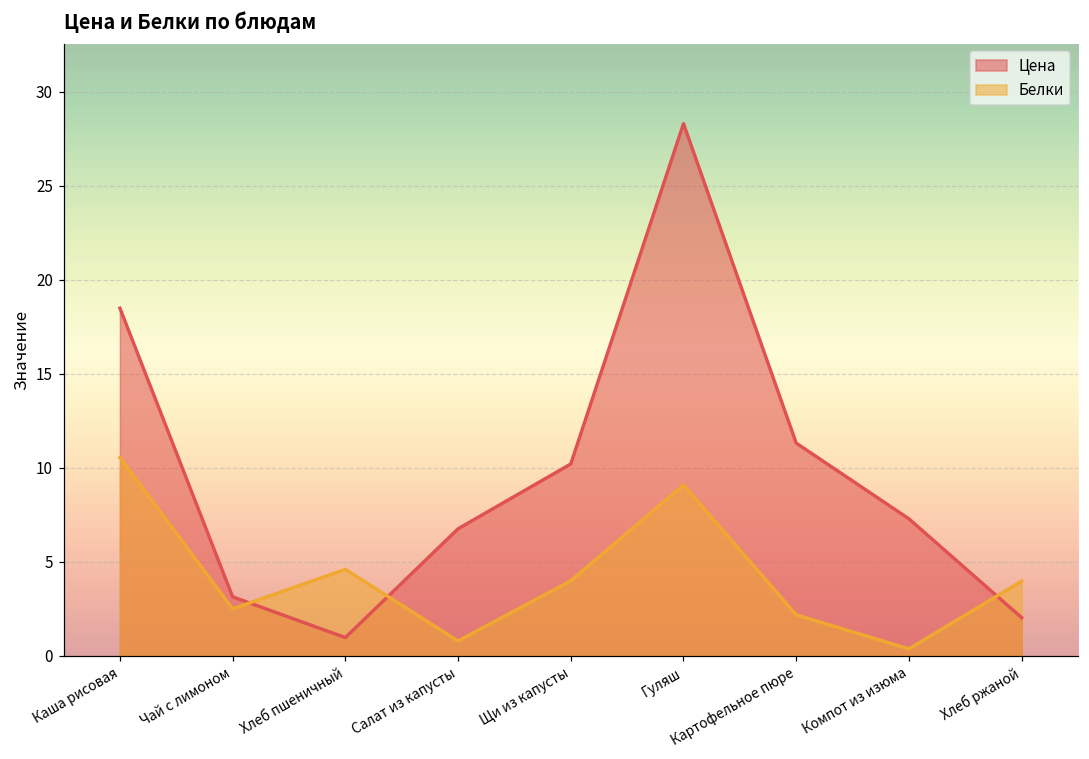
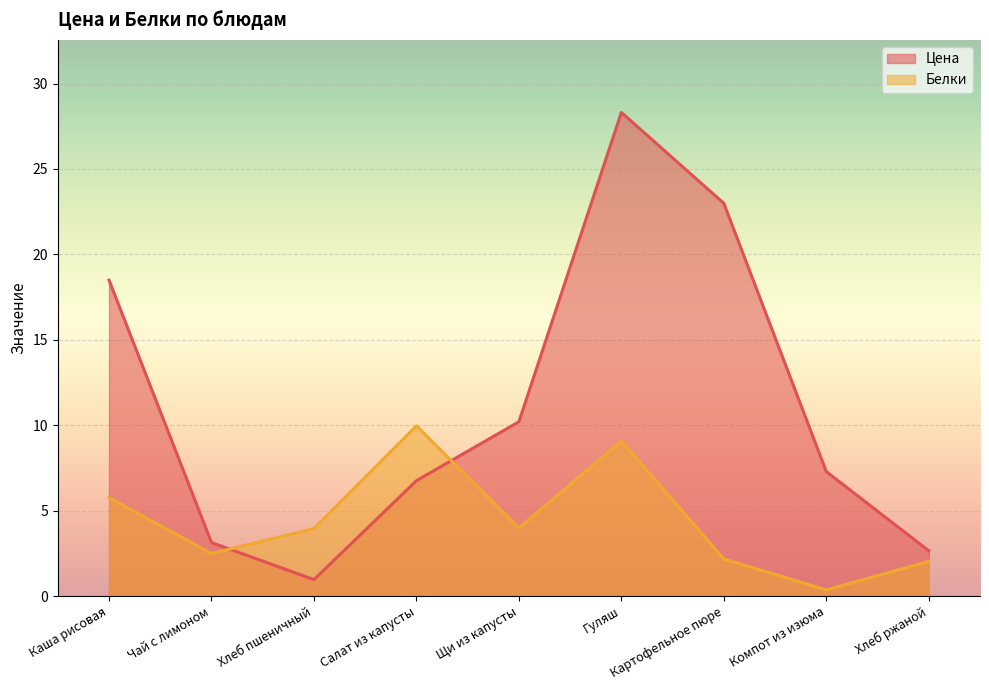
Белки, Каша рисовая: 10.5 -> 5.8
Белки, Хлеб пшеничный: 4.6 -> 4.0
Белки, Салат из капусты: 0.8 -> 10.0
Цена, Картофельное пюре: 11.3 -> 23.0
Цена, Хлеб ржаной: 2.0 -> 2.7
Белки, Хлеб ржаной: 4.0 -> 2.0
